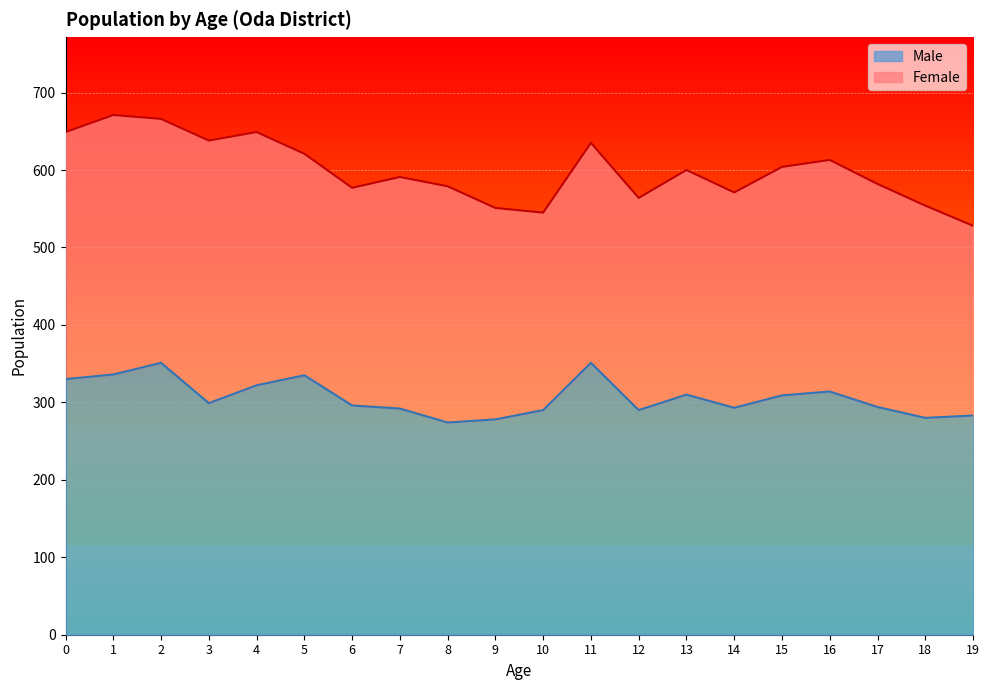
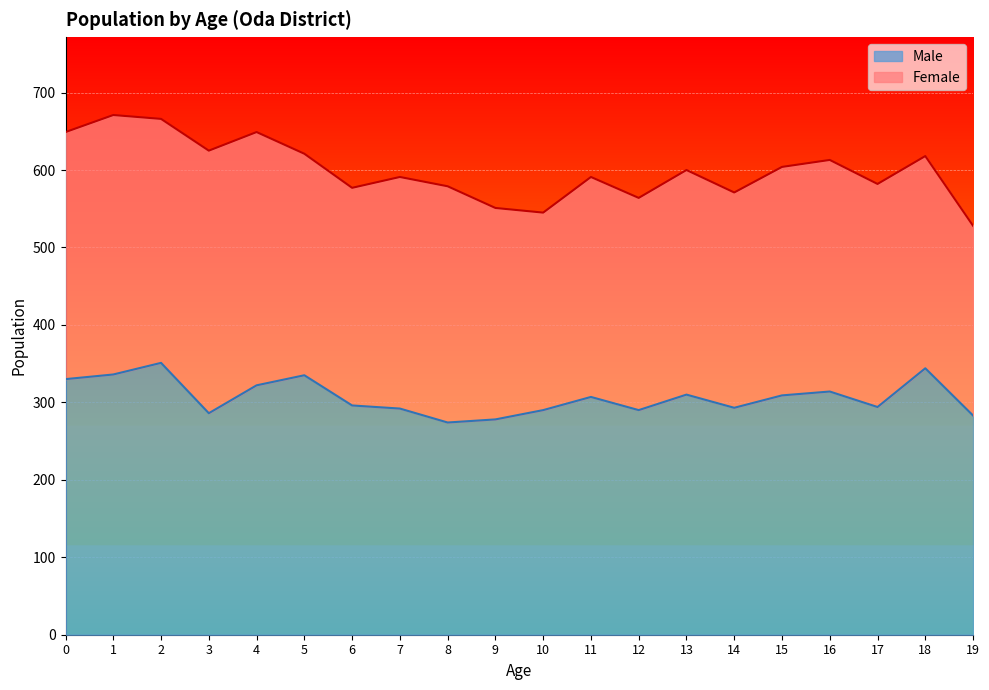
Male, 3: 300 -> 290
Male, 11: 350 -> 310
Male, 18: 280 -> 340
